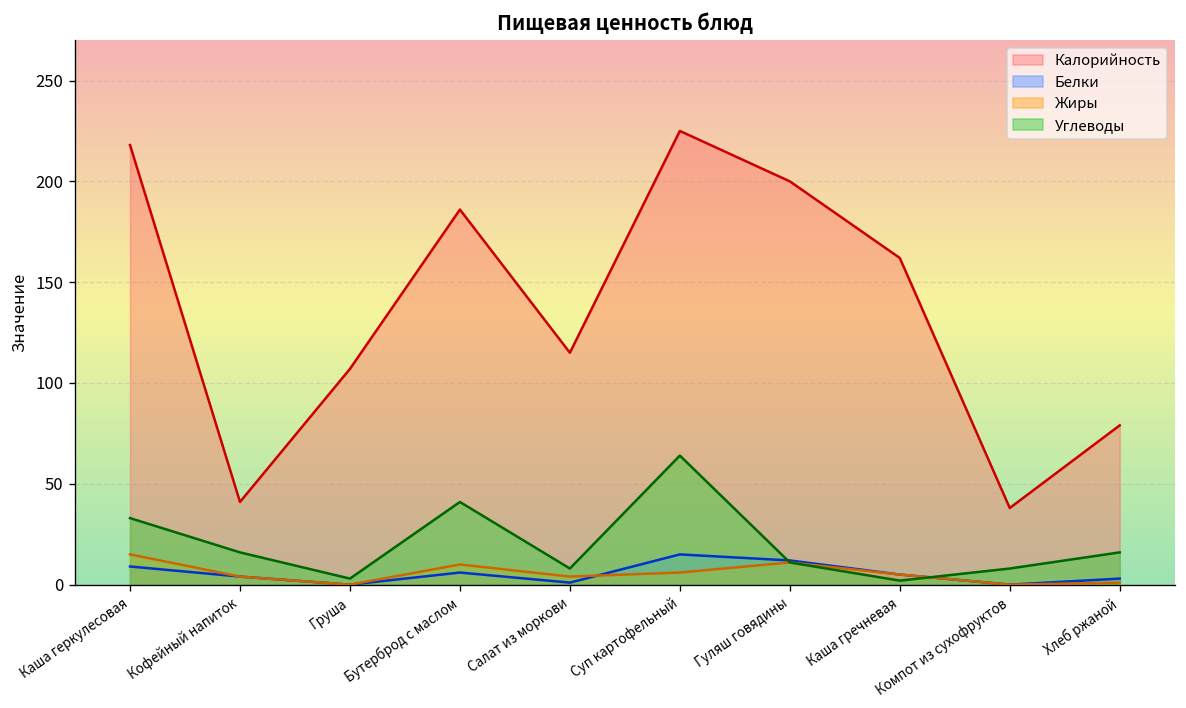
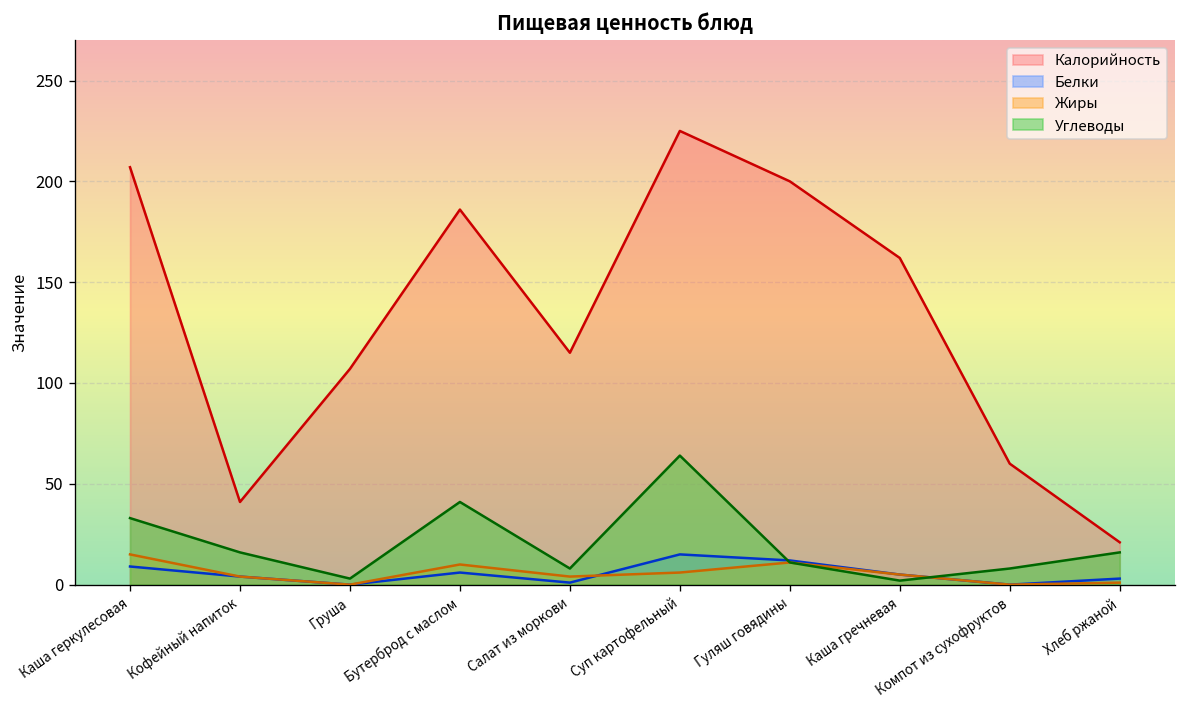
Калорийность, Каша геркулесовая: 218 -> 207
Калорийность, Компот из сухофруктов: 38 -> 60
Калорийность, Хлеб ржаной: 79 -> 21
